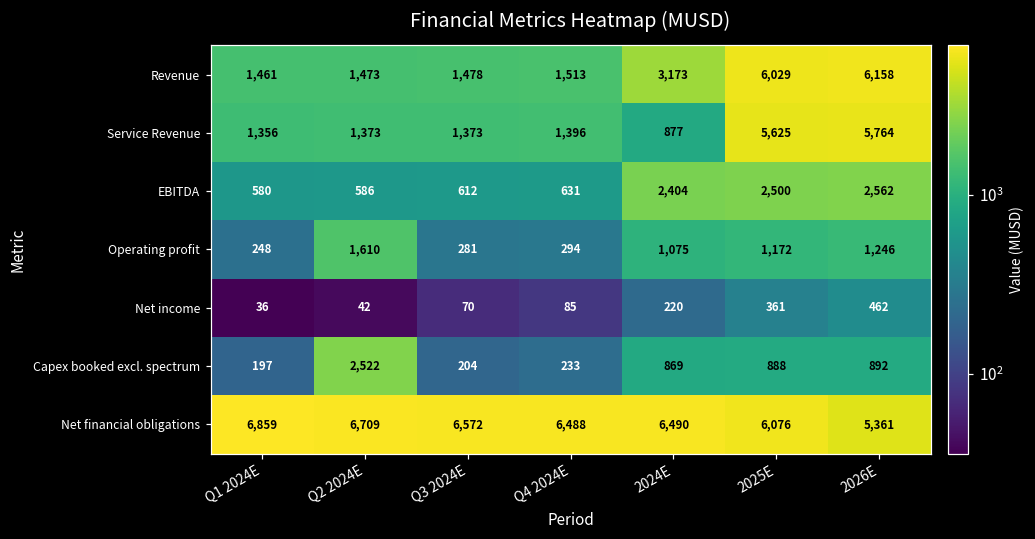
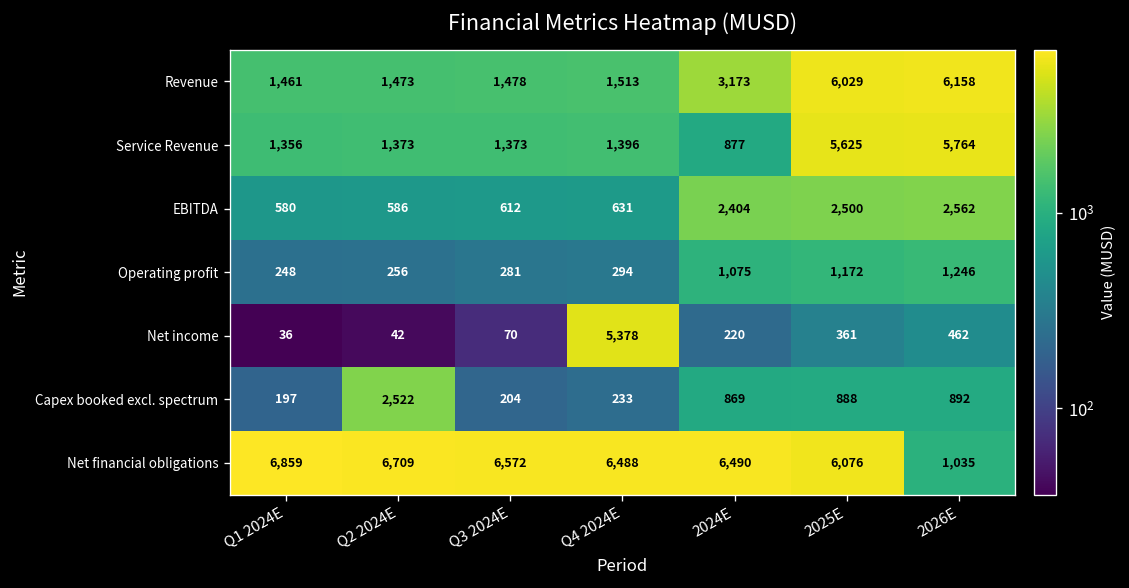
Operating profit, Q2 2024E: 1,610 -> 256
Net income, Q4 2024E: 85 -> 5,378
Net financial obligations, 2026E: 5,361 -> 1,035
